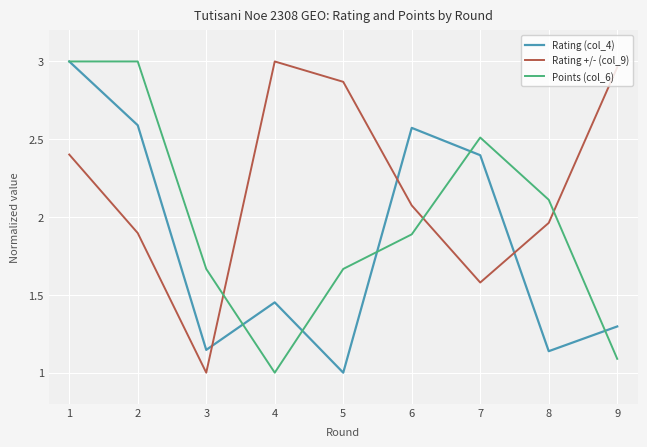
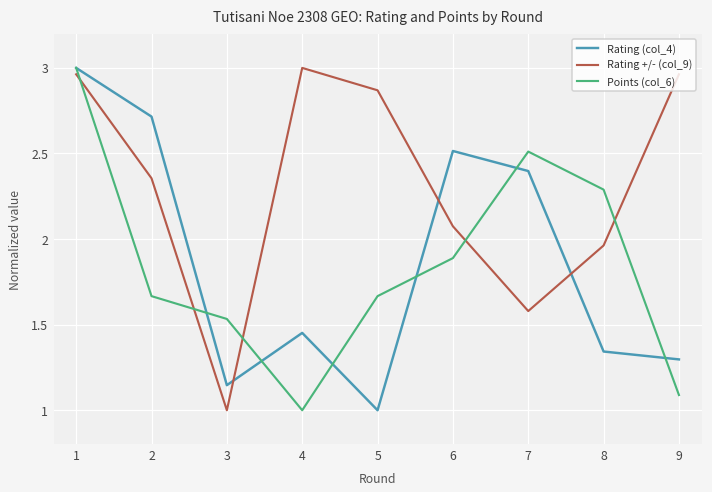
Rating +/- (col_9), 1: 2.40 -> 2.96
Rating (col_4), 2: 2.59 -> 2.72
Rating +/- (col_9), 2: 1.90 -> 2.36
Points (col_6), 2: 3.00 -> 1.67
Points (col_6), 3: 1.67 -> 1.53
Rating (col_4), 6: 2.57 -> 2.51
Rating (col_4), 8: 1.14 -> 1.34
Points (col_6), 8: 2.11 -> 2.29
